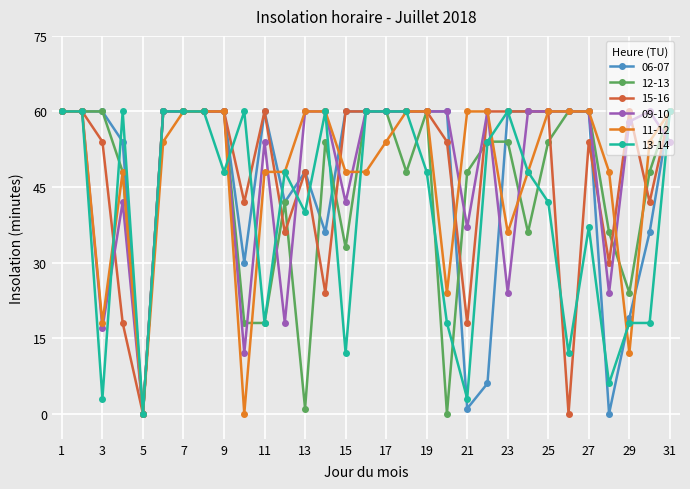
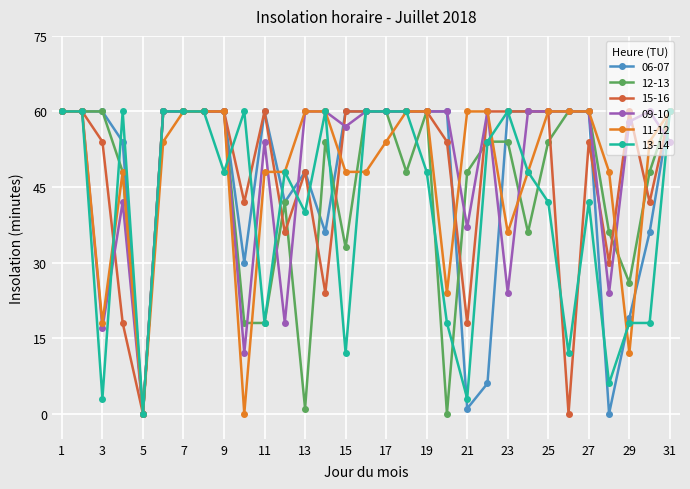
09-10, 15: 42 -> 57
13-14, 27: 37 -> 42
12-13, 29: 24 -> 26
